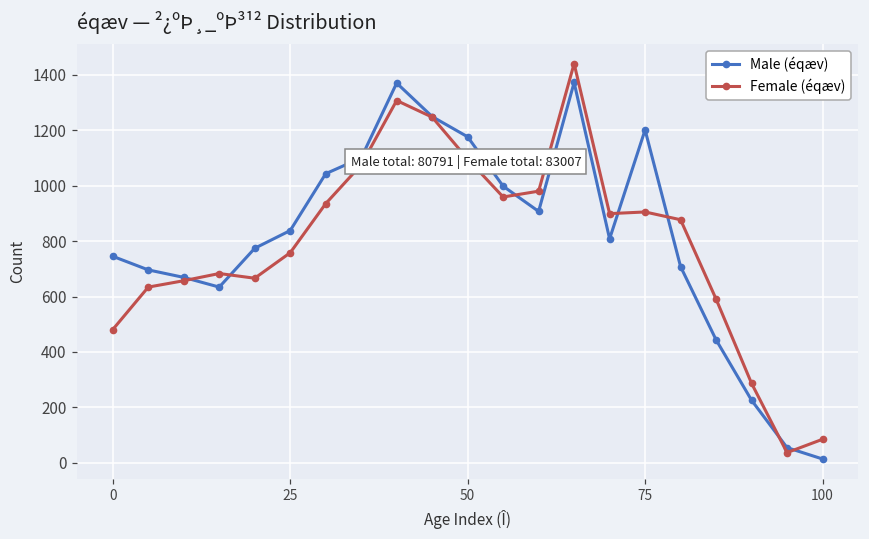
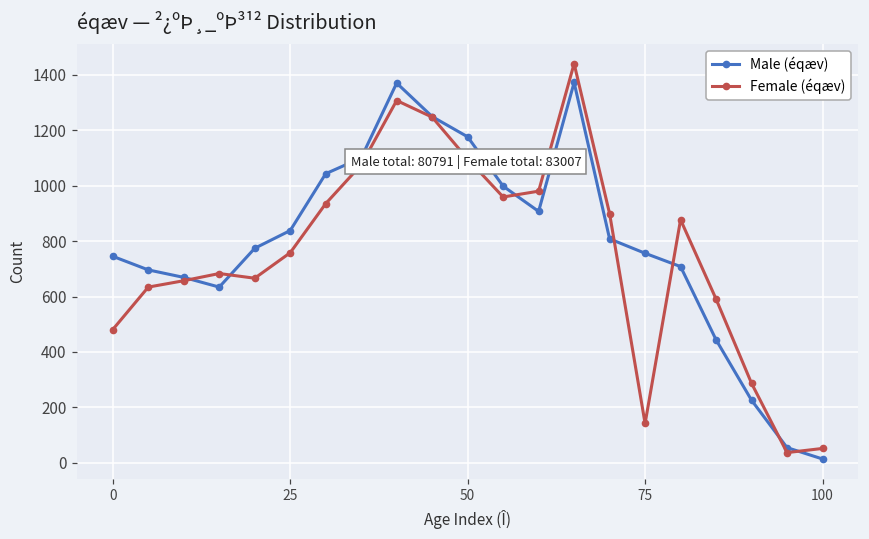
Male (éqæv), 75: 1200 -> 760
Female (éqæv), 75: 910 -> 140
Female (éqæv), 100: 90 -> 50
